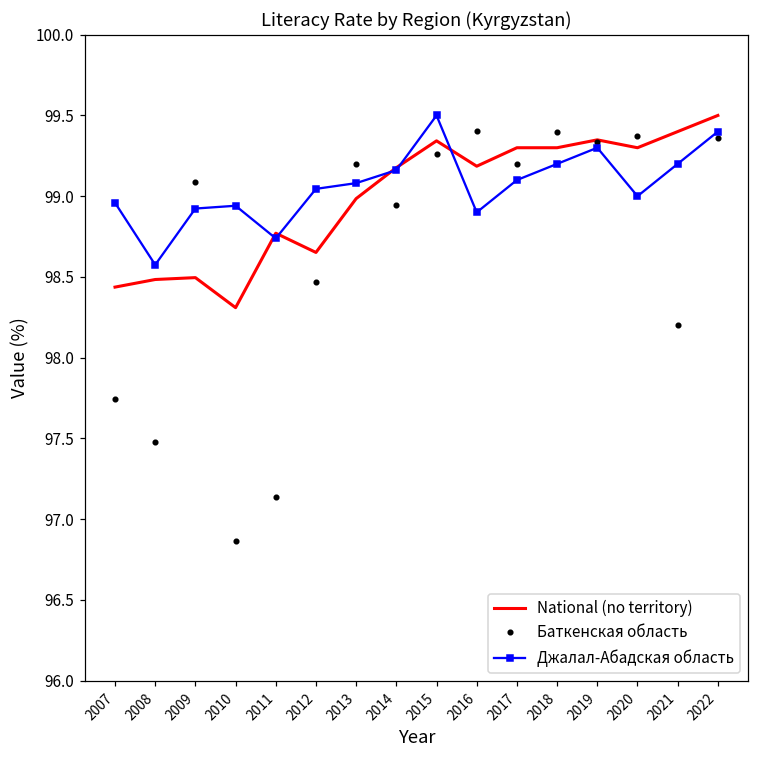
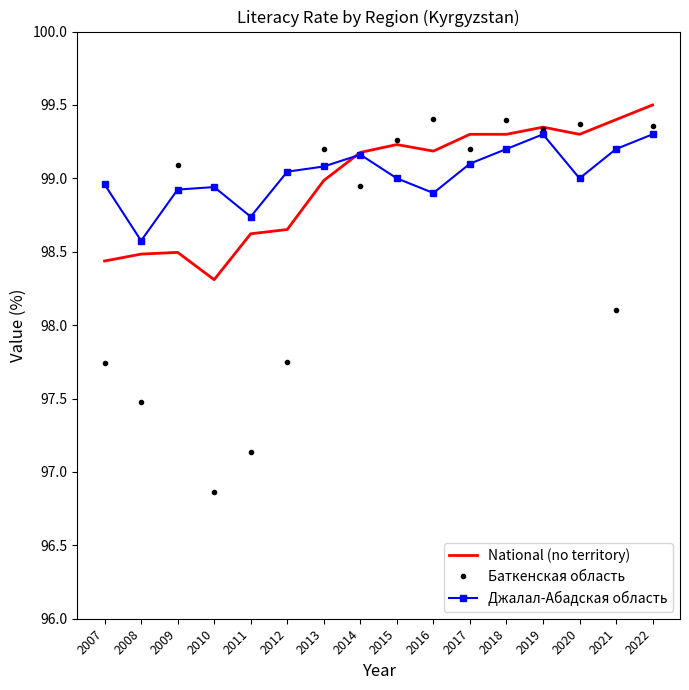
National (no territory), 2011: 98.77 -> 98.62
Баткенская область, 2012: 98.47 -> 97.75
National (no territory), 2015: 99.34 -> 99.23
Джалал-Абадская область, 2015: 99.5 -> 99.0
Баткенская область, 2021: 98.2 -> 98.1
Джалал-Абадская область, 2022: 99.4 -> 99.3
